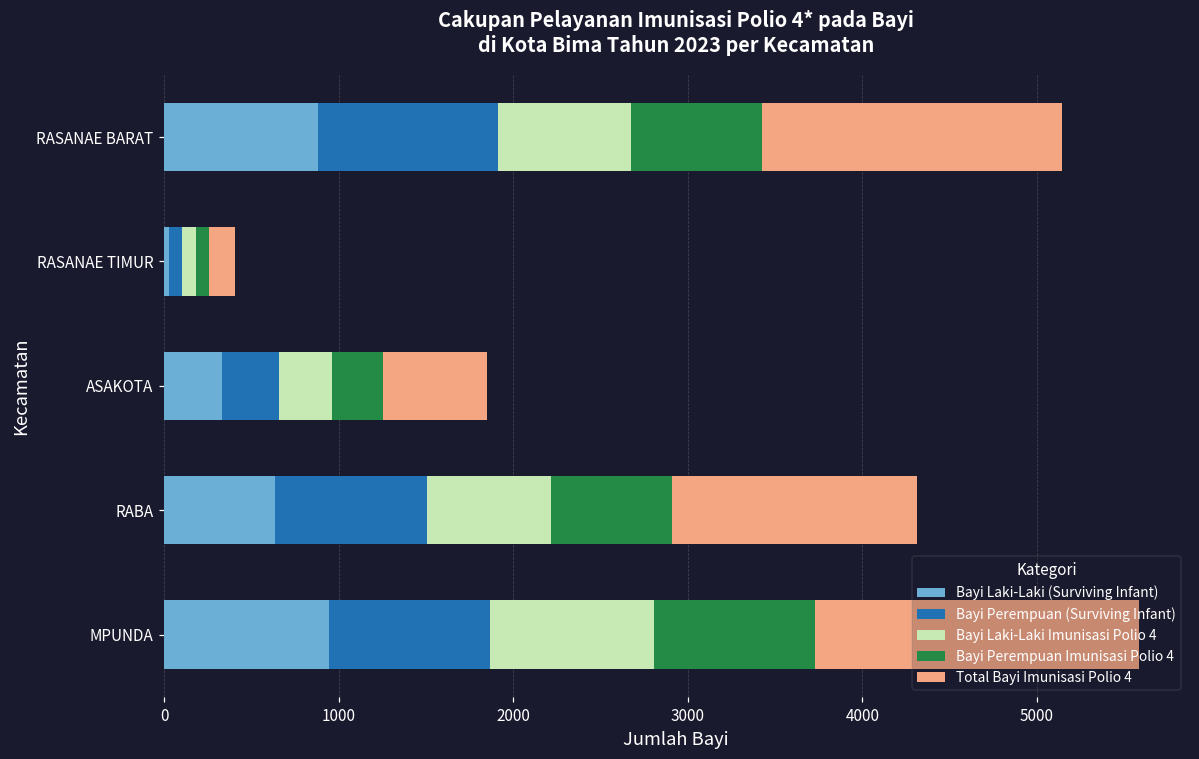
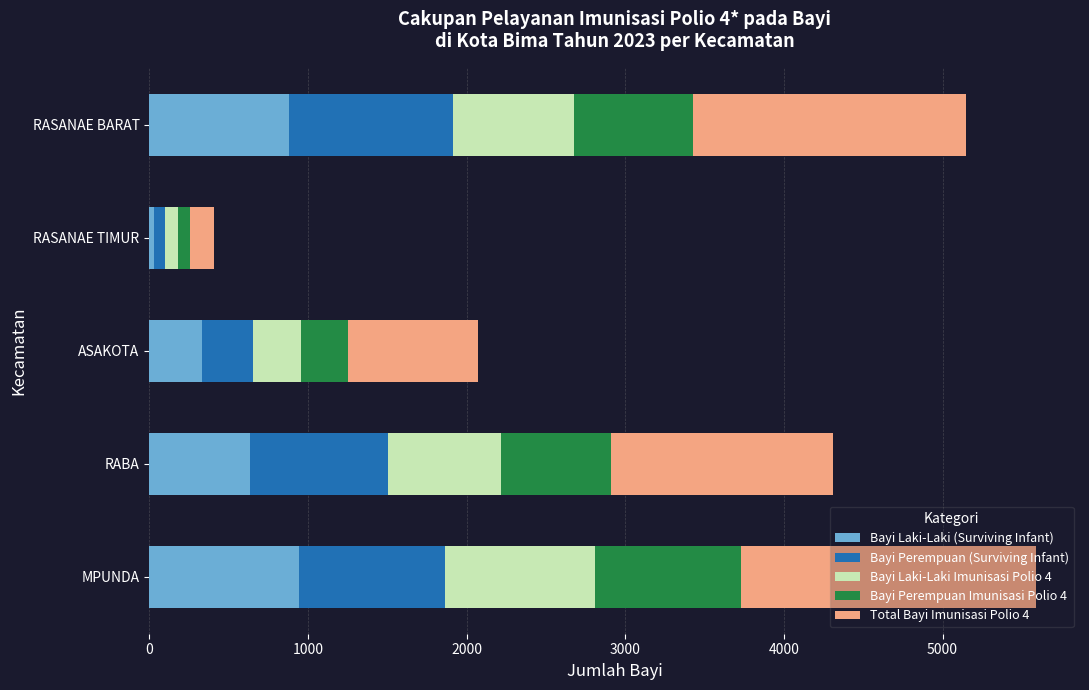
Total Bayi Imunisasi Polio 4, ASAKOTA: 600 -> 820
